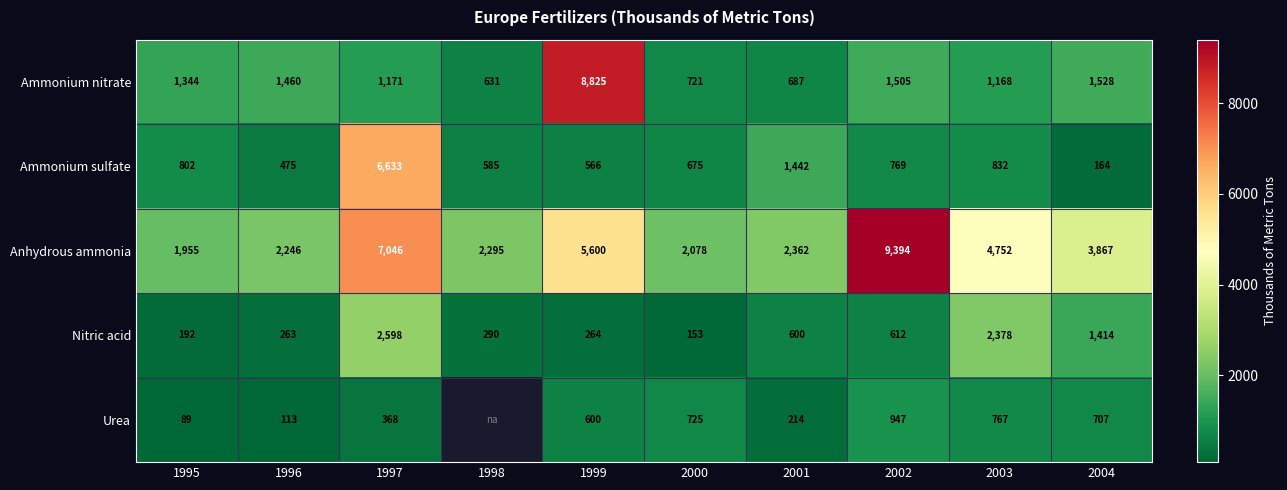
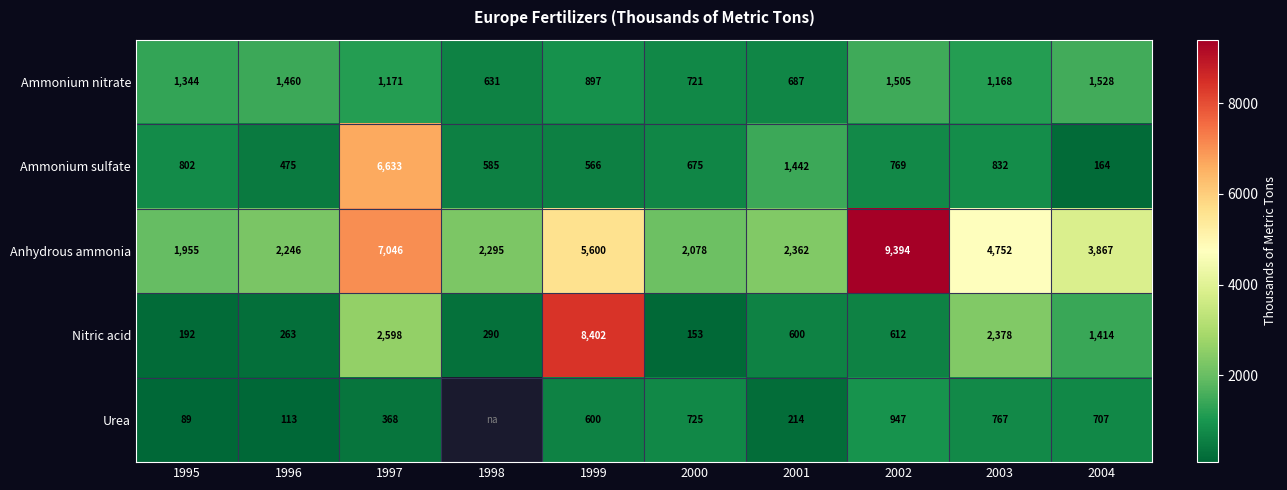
Ammonium nitrate, 1999: 8,825 -> 897
Nitric acid, 1999: 264 -> 8,402
